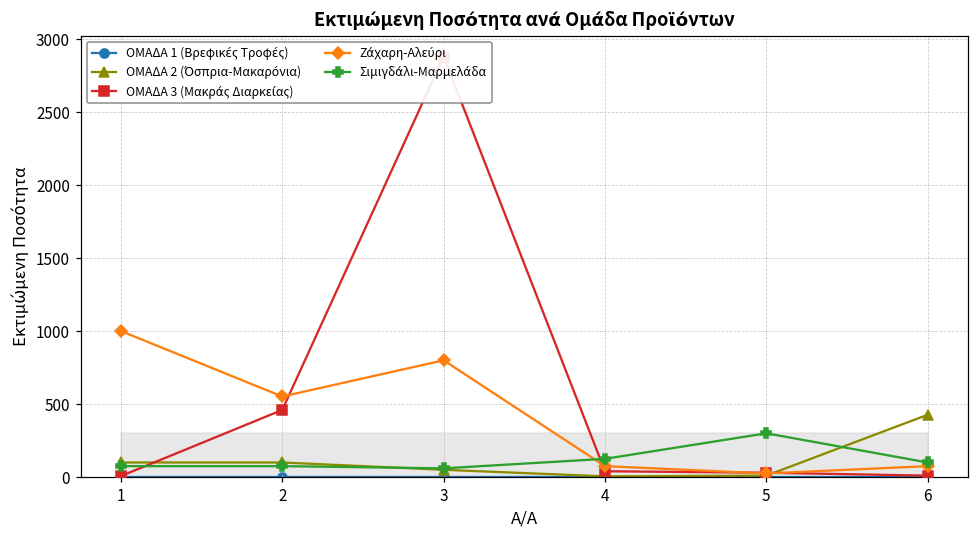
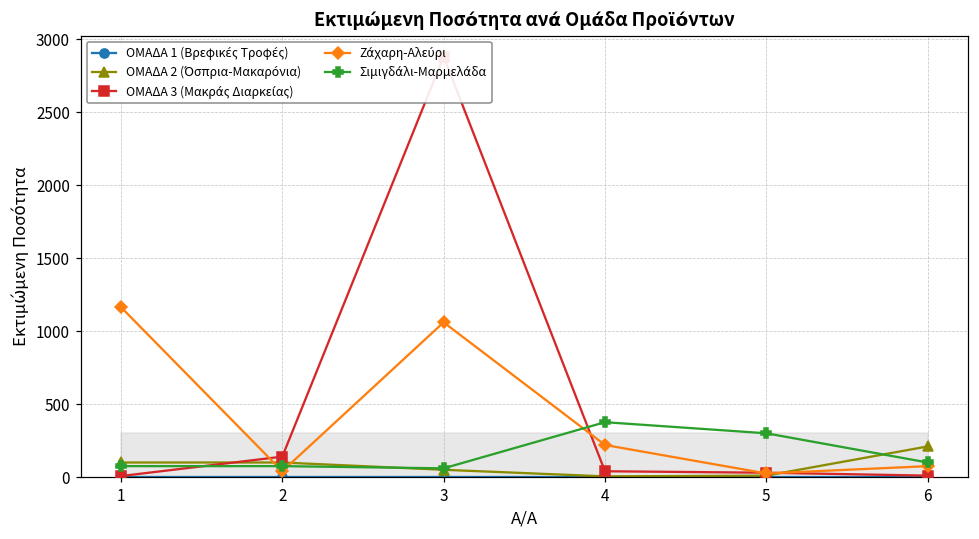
Ζάχαρη-Αλεύρι, 1: 1000 -> 1160
ΟΜΑΔΑ 3 (Μακράς Διαρκείας), 2: 460 -> 140
Ζάχαρη-Αλεύρι, 2: 550 -> 40
Ζάχαρη-Αλεύρι, 3: 800 -> 1060
Ζάχαρη-Αλεύρι, 4: 80 -> 220
Σιμιγδάλι-Μαρμελάδα, 4: 130 -> 380
ΟΜΑΔΑ 2 (Όσπρια-Μακαρόνια), 6: 430 -> 210
